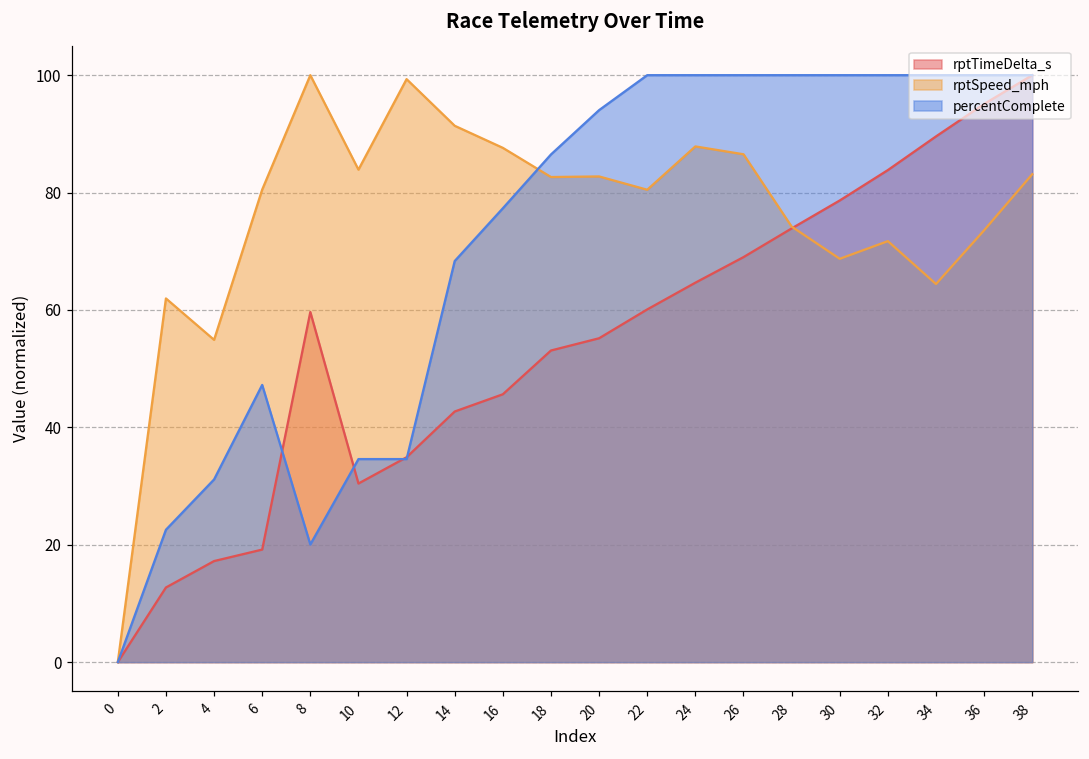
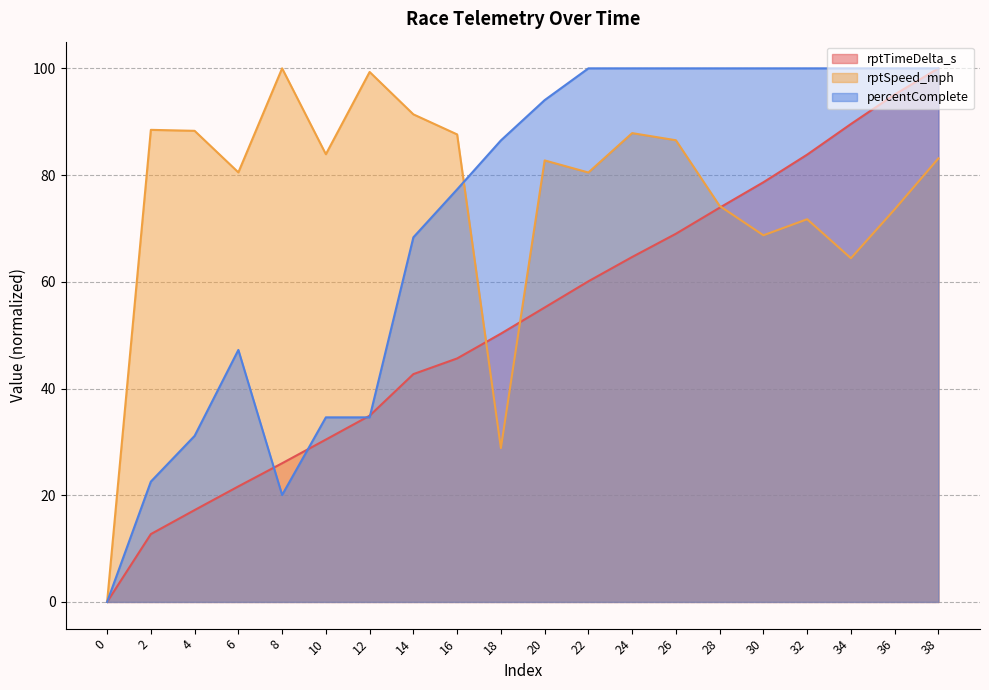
rptSpeed_mph, 2: 62 -> 88
rptSpeed_mph, 4: 55 -> 88
rptTimeDelta_s, 6: 19 -> 22
rptTimeDelta_s, 8: 60 -> 26
rptTimeDelta_s, 18: 53 -> 50
rptSpeed_mph, 18: 83 -> 29
